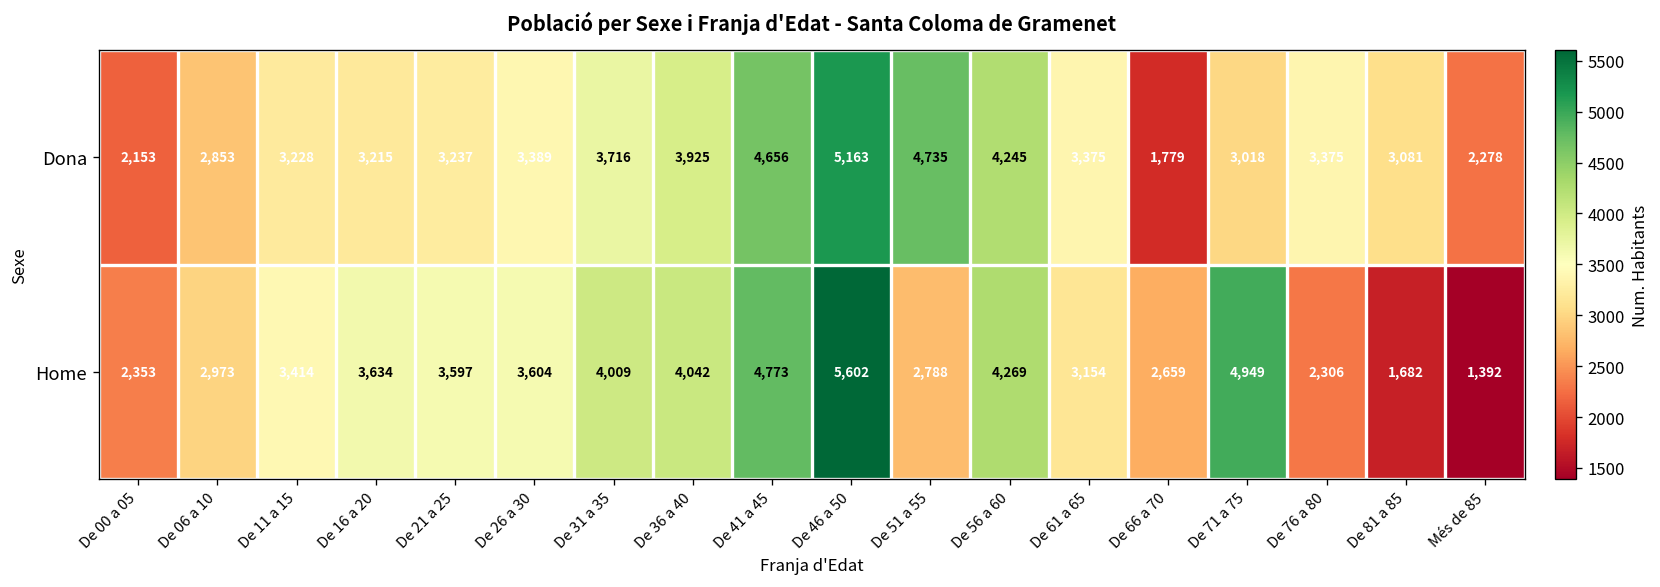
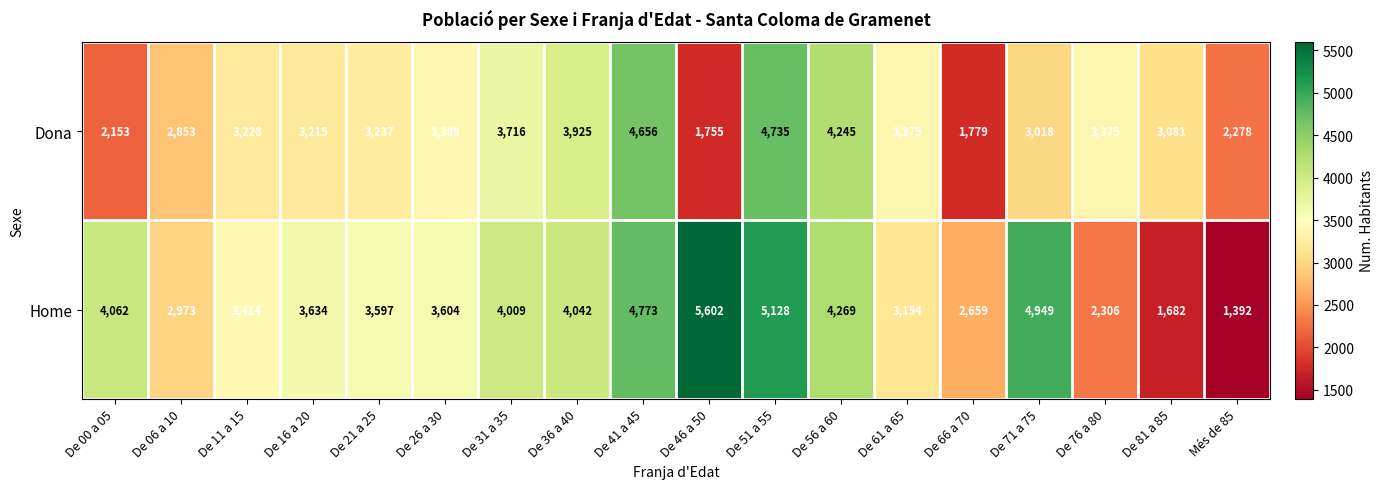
Dona, De 46 a 50: 5,163 -> 1,755
Home, De 00 a 05: 2,353 -> 4,062
Home, De 51 a 55: 2,788 -> 5,128
